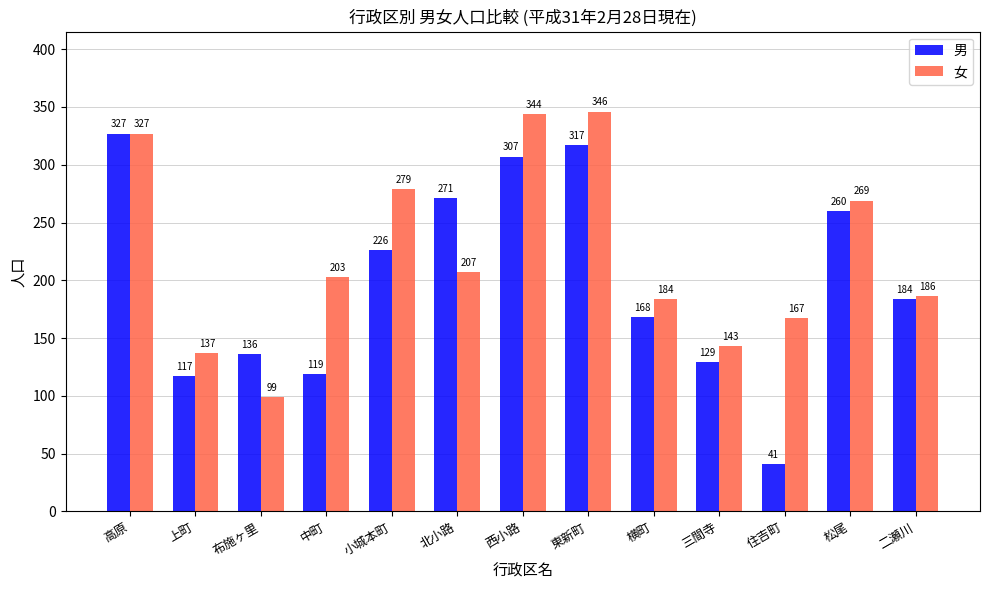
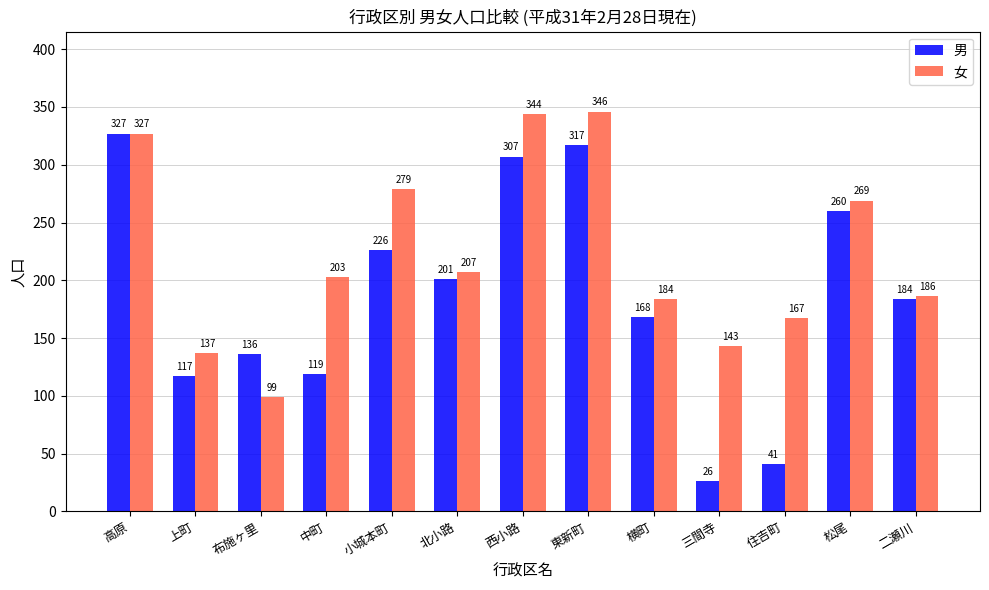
男, 北小路: 271 -> 201
男, 三間寺: 129 -> 26
